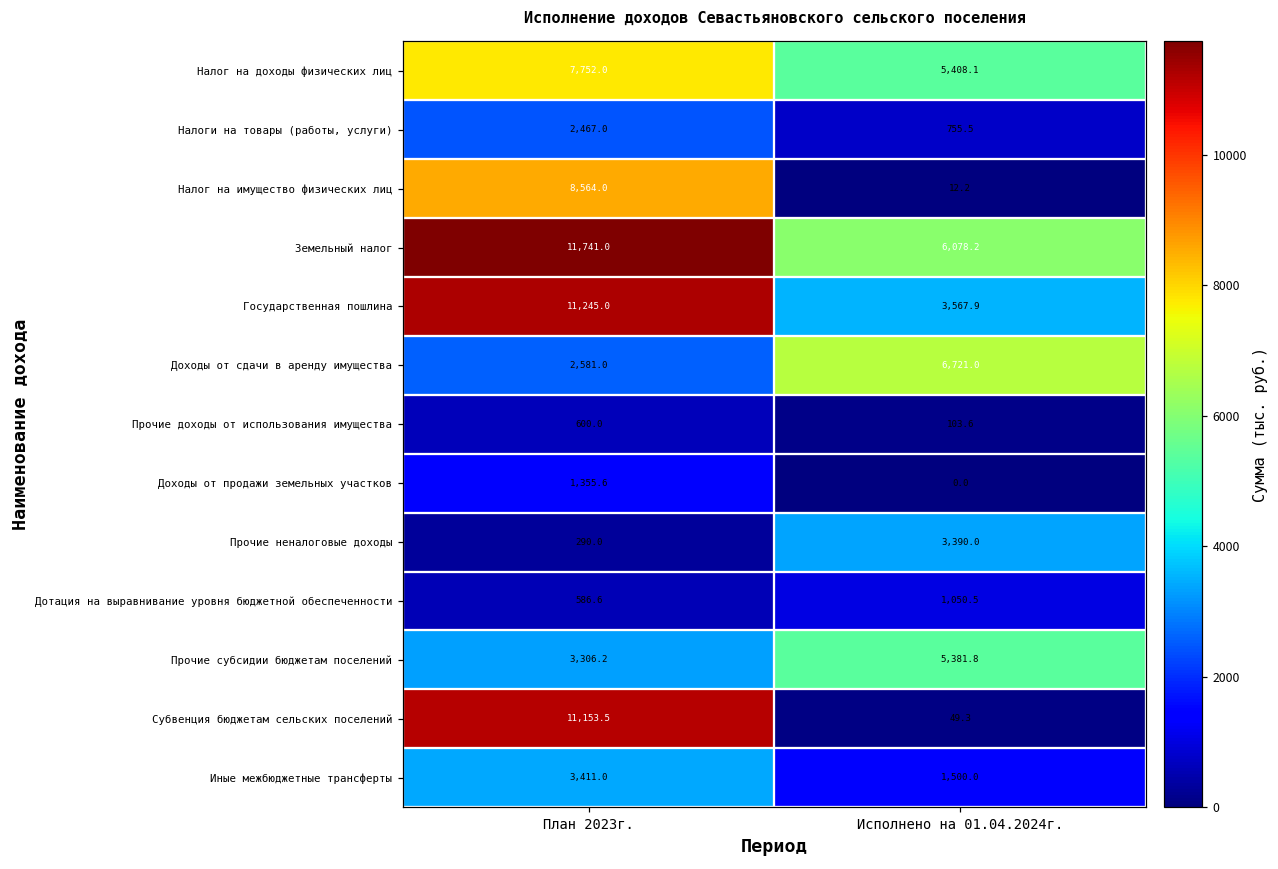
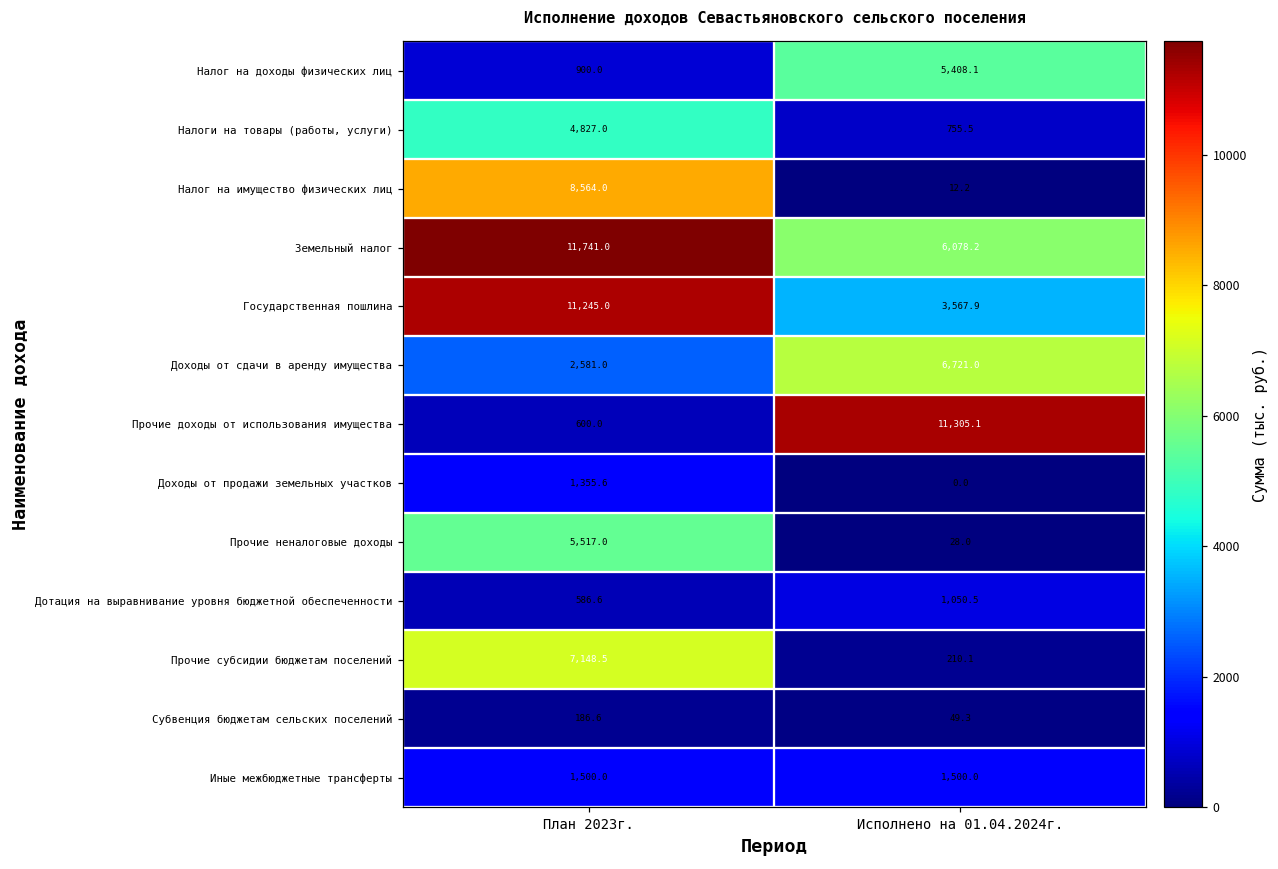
Налог на доходы физических лиц, План 2023г.: 7,752.0 -> 900.0
Налоги на товары (работы, услуги), План 2023г.: 2,467.0 -> 4,827.0
Прочие доходы от использования имущества, Исполнено на 01.04.2024г.: 103.6 -> 11,305.1
Прочие неналоговые доходы, План 2023г.: 290.0 -> 5,517.0
Прочие неналоговые доходы, Исполнено на 01.04.2024г.: 3,390.0 -> 28.0
Прочие субсидии бюджетам поселений, План 2023г.: 3,306.2 -> 7,148.5
Прочие субсидии бюджетам поселений, Исполнено на 01.04.2024г.: 5,381.8 -> 210.1
Субвенция бюджетам сельских поселений, План 2023г.: 11,153.5 -> 186.6
Иные межбюджетные трансферты, План 2023г.: 3,411.0 -> 1,500.0
